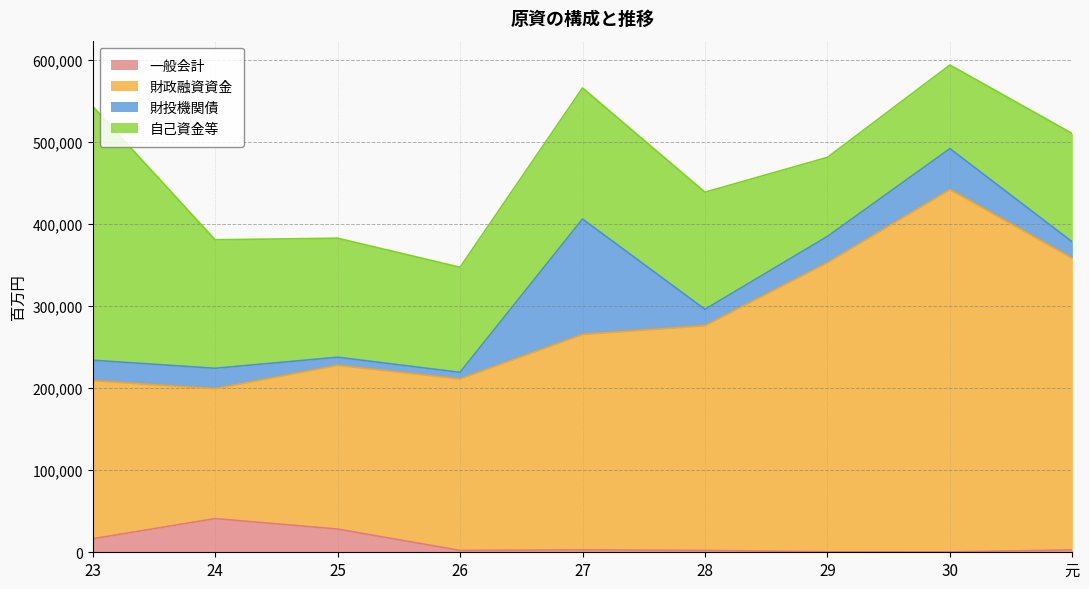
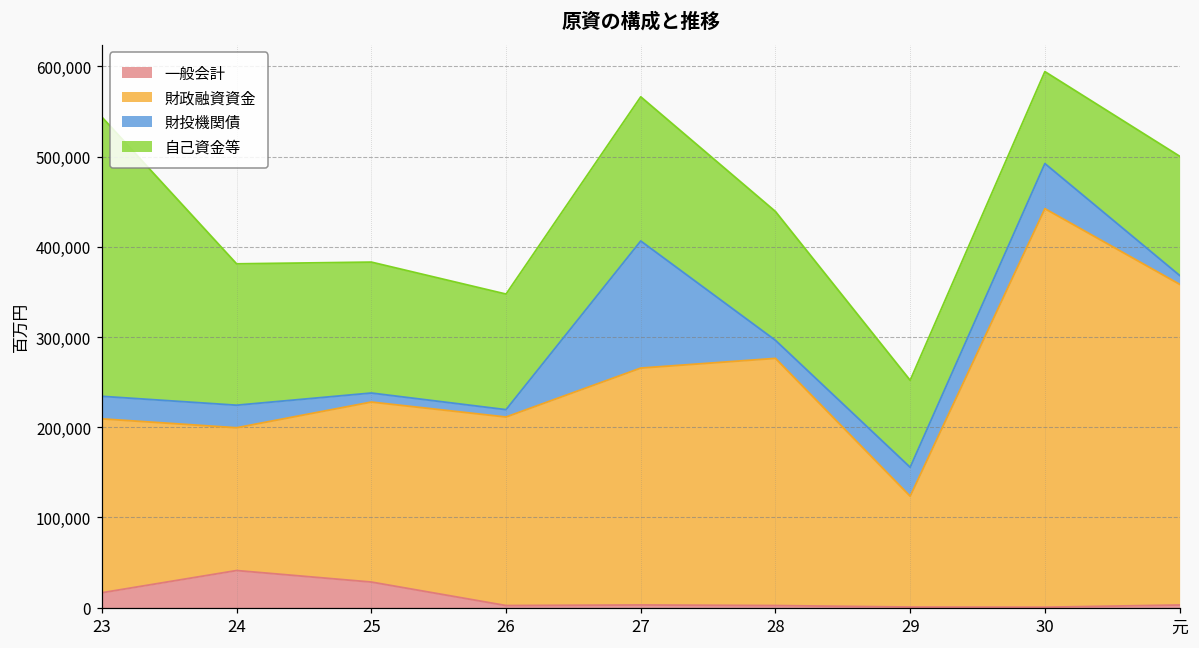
財政融資資金, 29: 350,000 -> 120,000
財投機関債, 元: 20,000 -> 10,000
